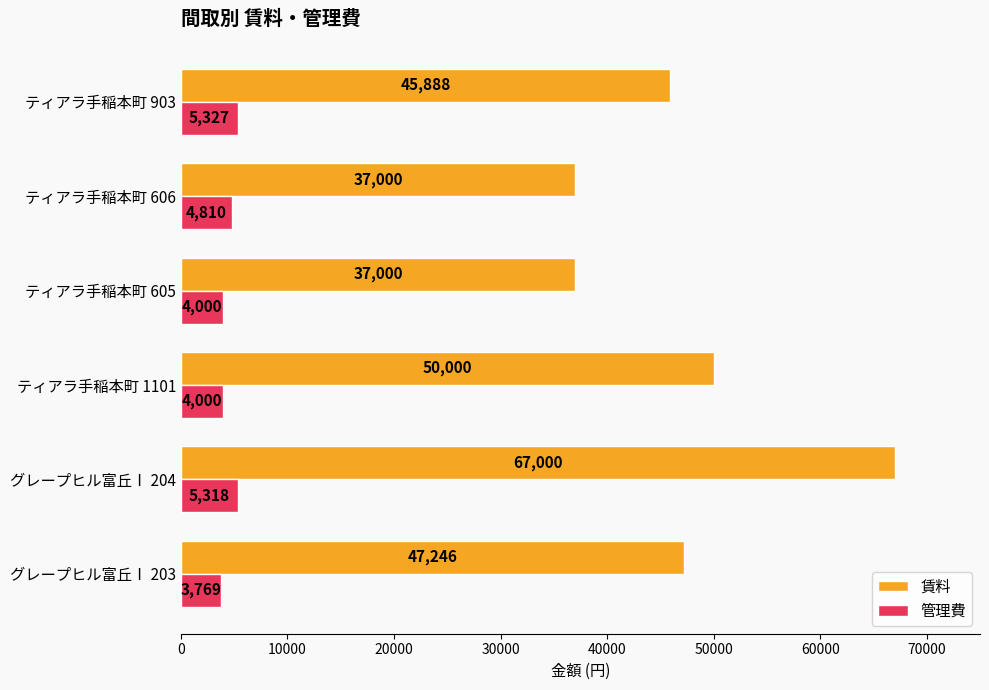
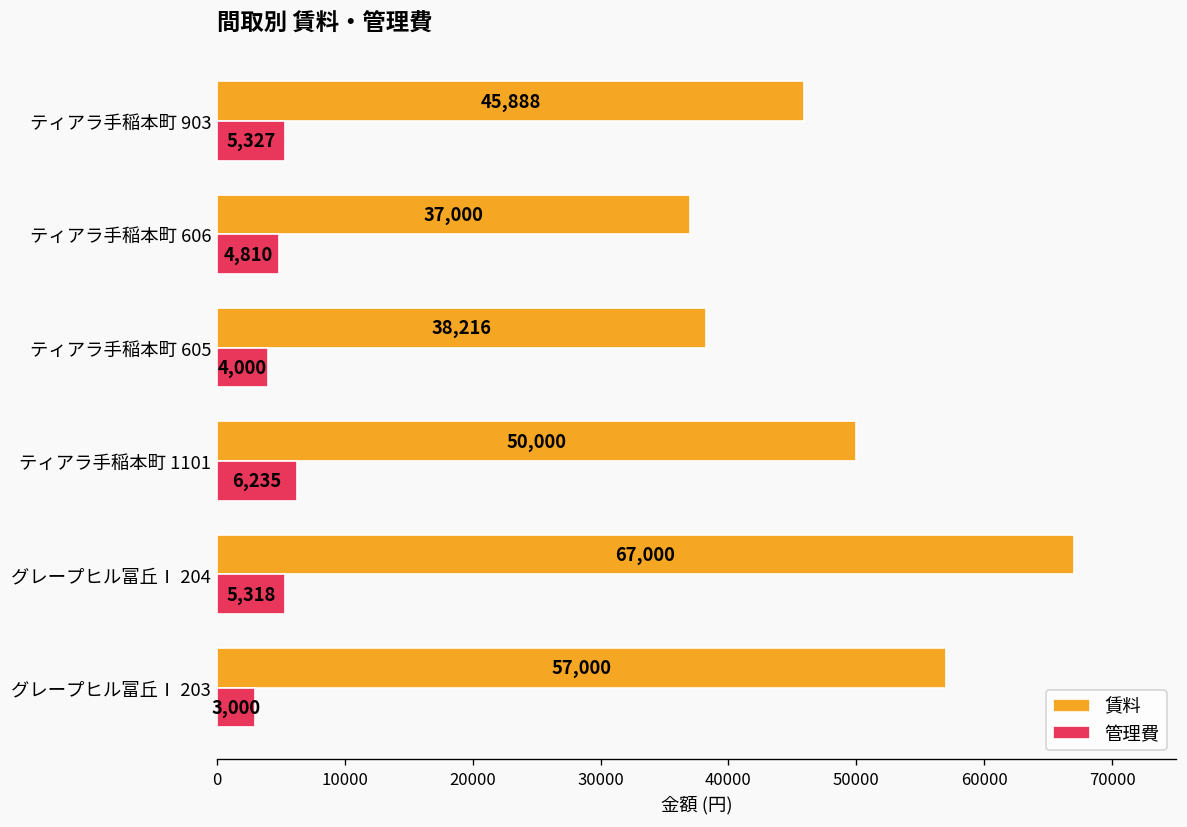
賃料, ティアラ手稲本町 605: 37,000 -> 38,216
管理費, ティアラ手稲本町 1101: 4,000 -> 6,235
賃料, グレープヒル富丘Ⅰ 203: 47,246 -> 57,000
管理費, グレープヒル富丘Ⅰ 203: 3,769 -> 3,000
